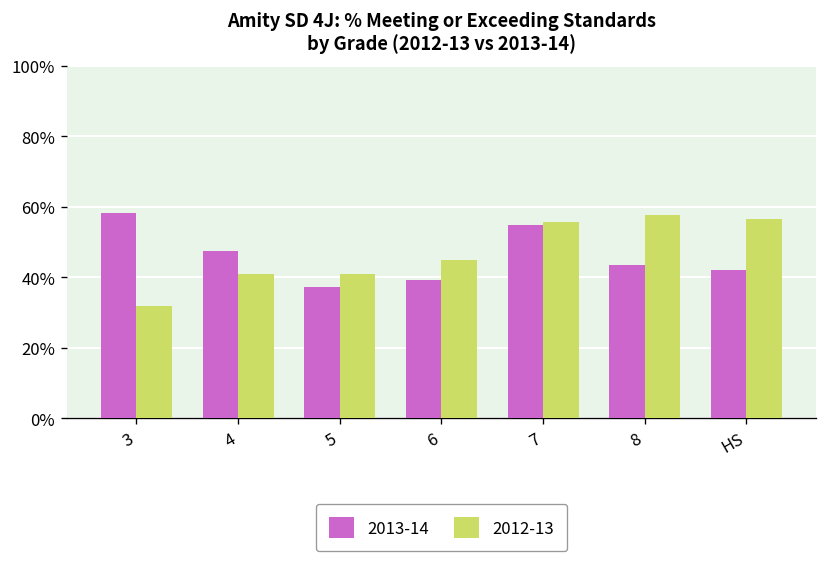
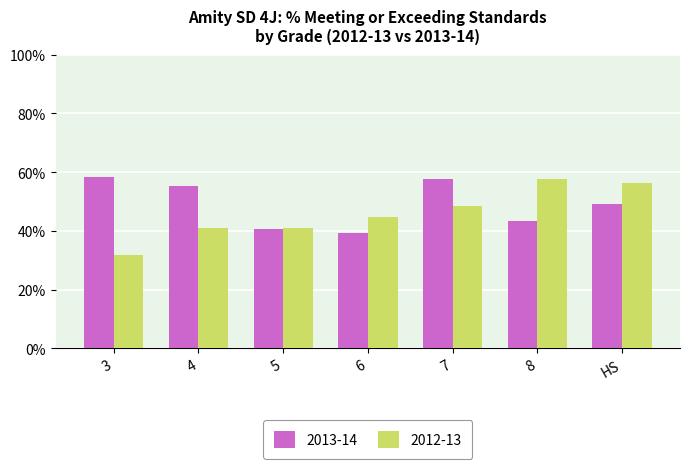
2013-14, 4: 48% -> 55%
2013-14, 5: 37% -> 41%
2013-14, 7: 55% -> 58%
2012-13, 7: 56% -> 48%
2013-14, HS: 42% -> 49%
